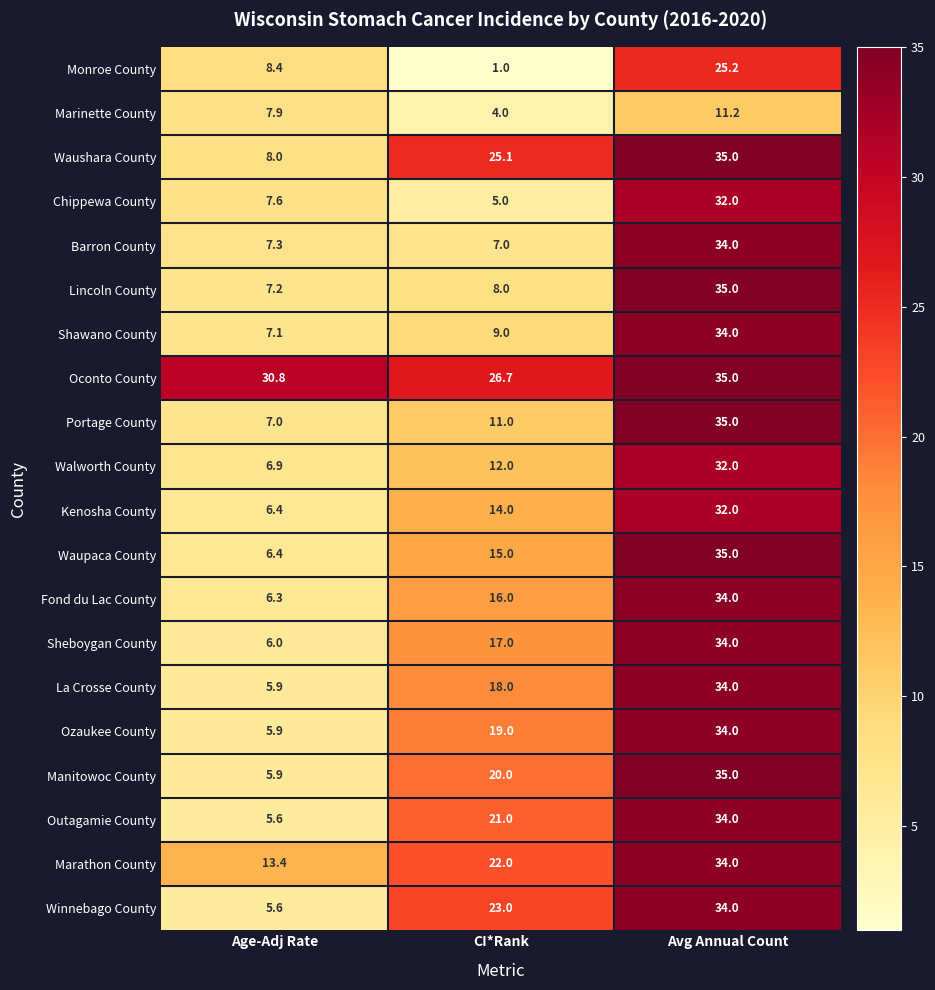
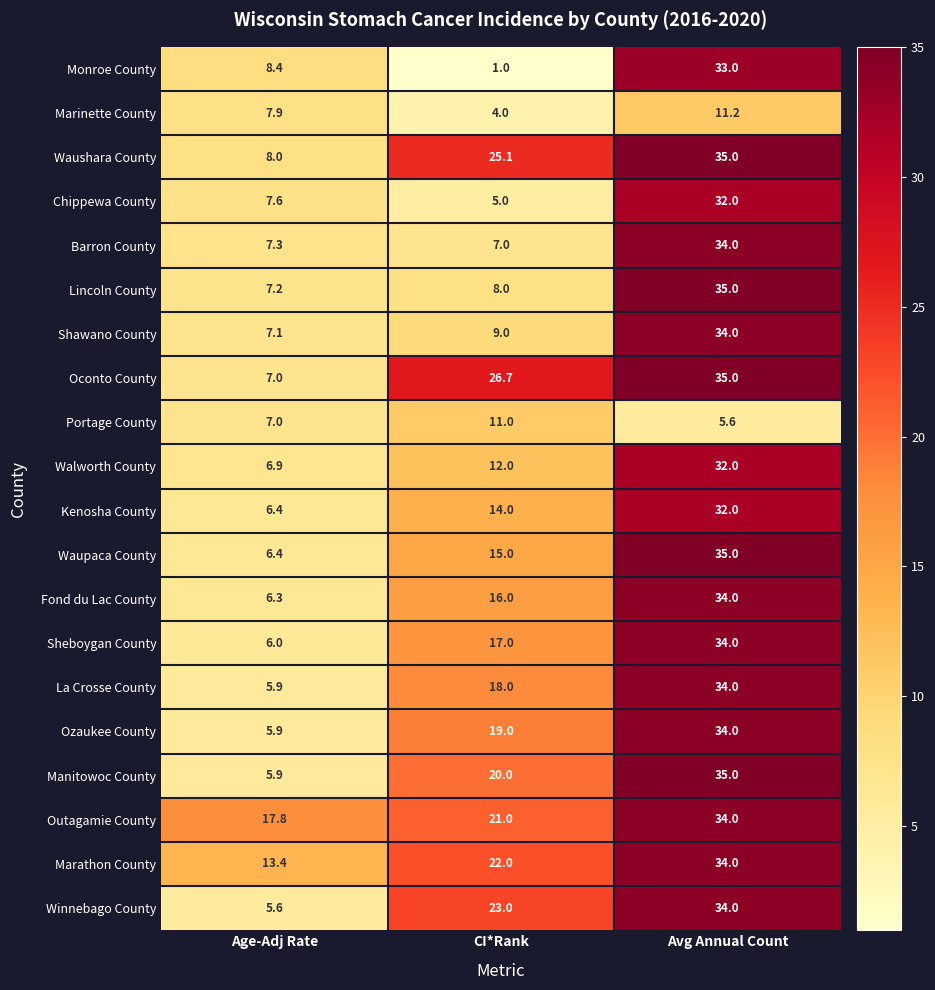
Monroe County, Avg Annual Count: 25.2 -> 33.0
Oconto County, Age-Adj Rate: 30.8 -> 7.0
Portage County, Avg Annual Count: 35.0 -> 5.6
Outagamie County, Age-Adj Rate: 5.6 -> 17.8
